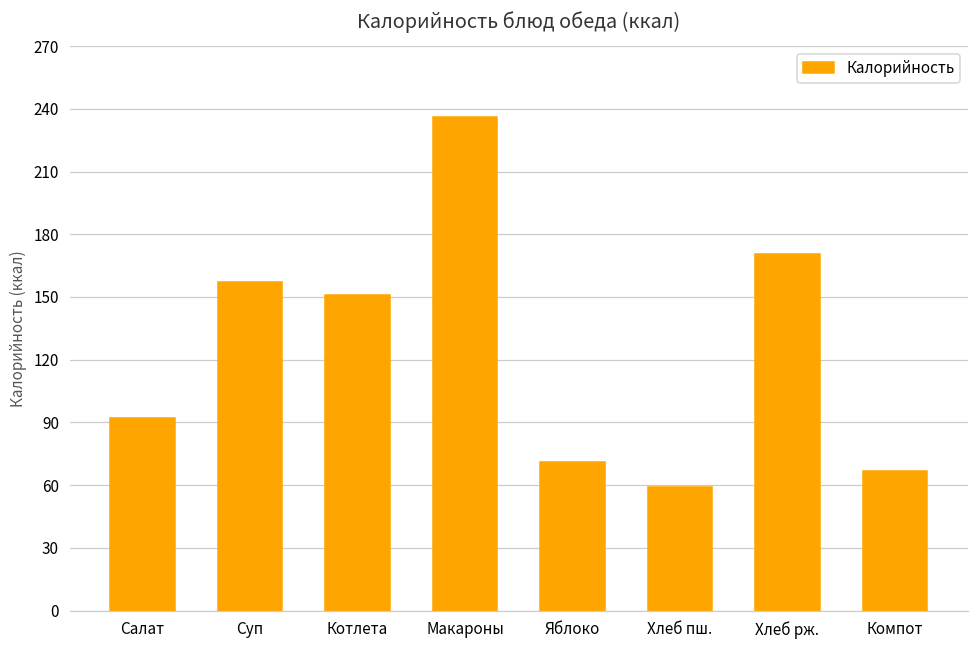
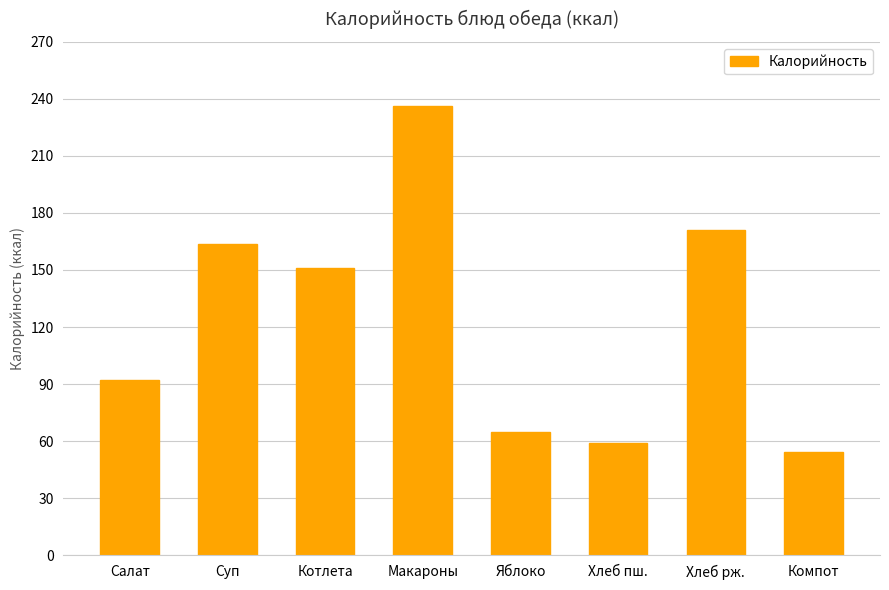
Суп: 157 -> 164
Яблоко: 71 -> 65
Компот: 67 -> 54
